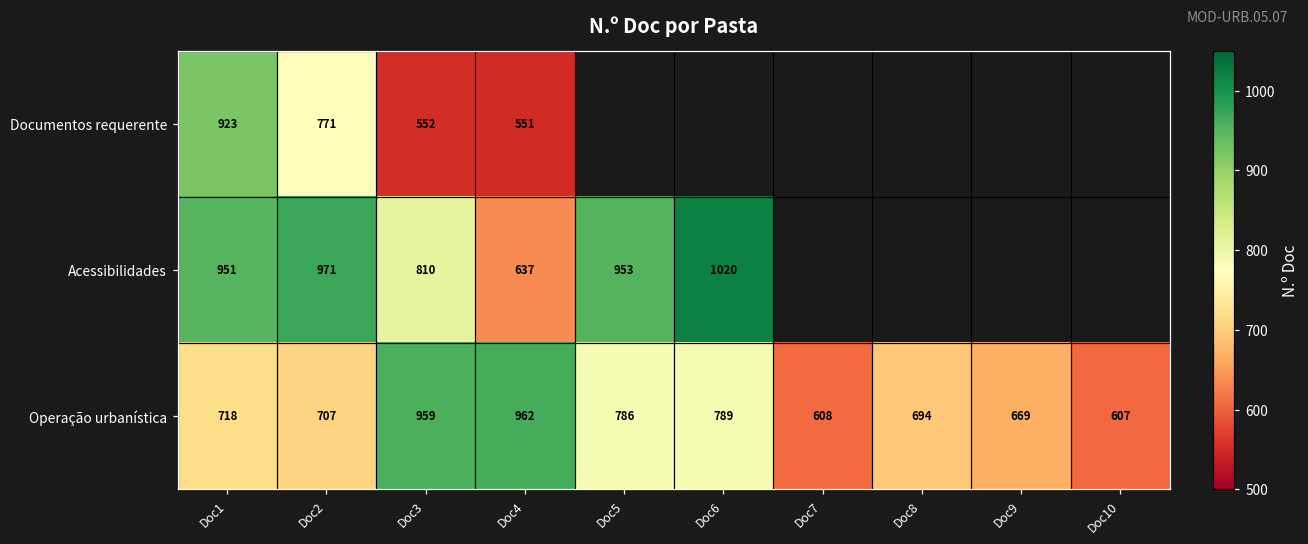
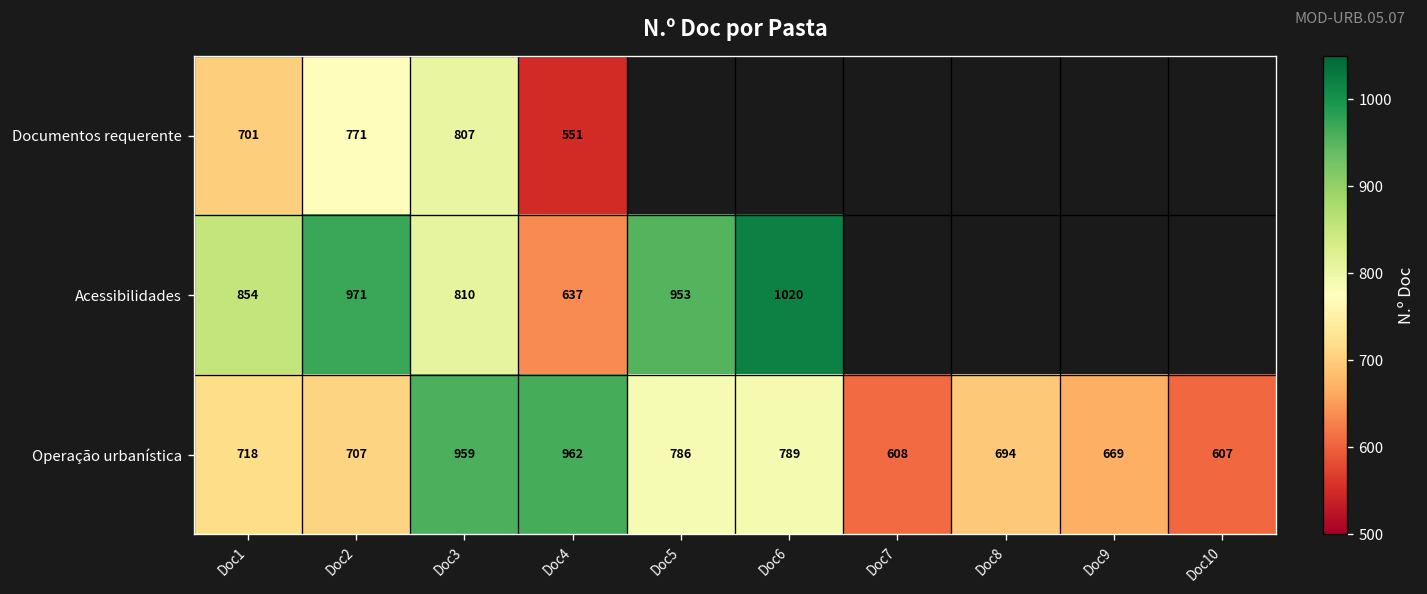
Documentos requerente, Doc1: 923 -> 701
Documentos requerente, Doc3: 552 -> 807
Acessibilidades, Doc1: 951 -> 854
